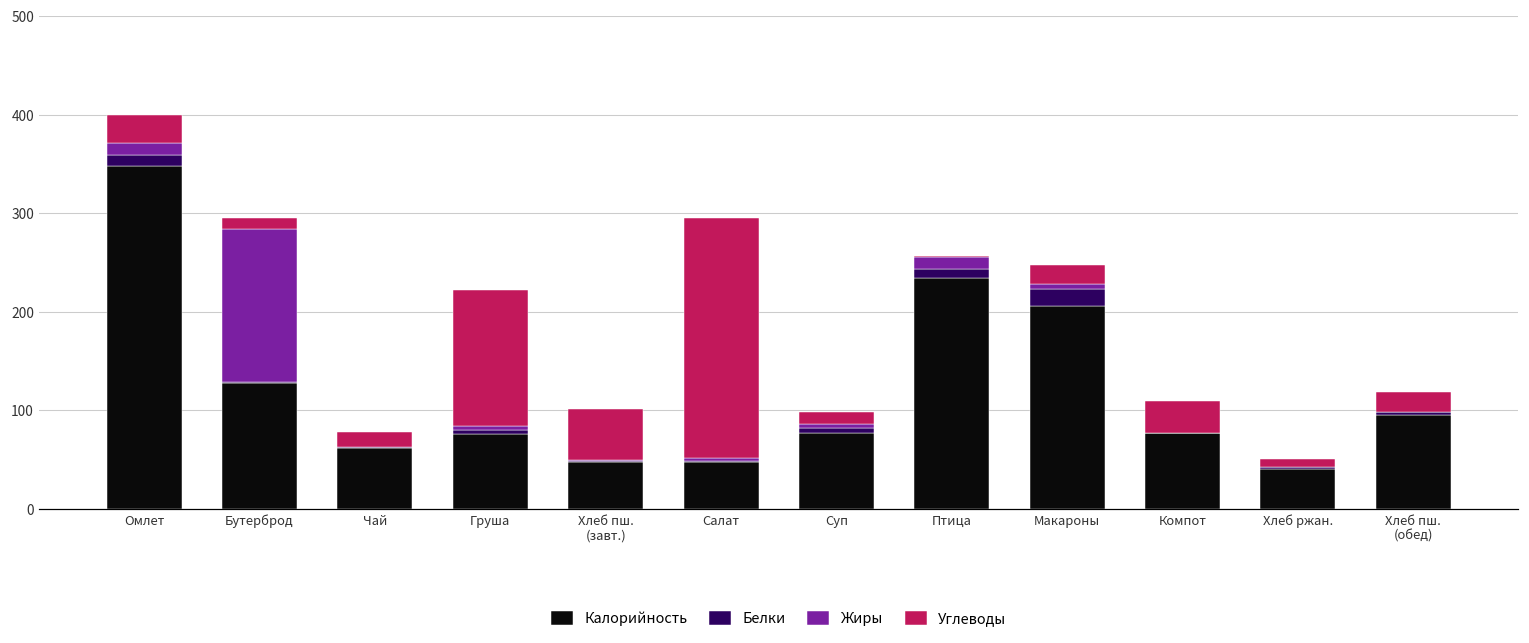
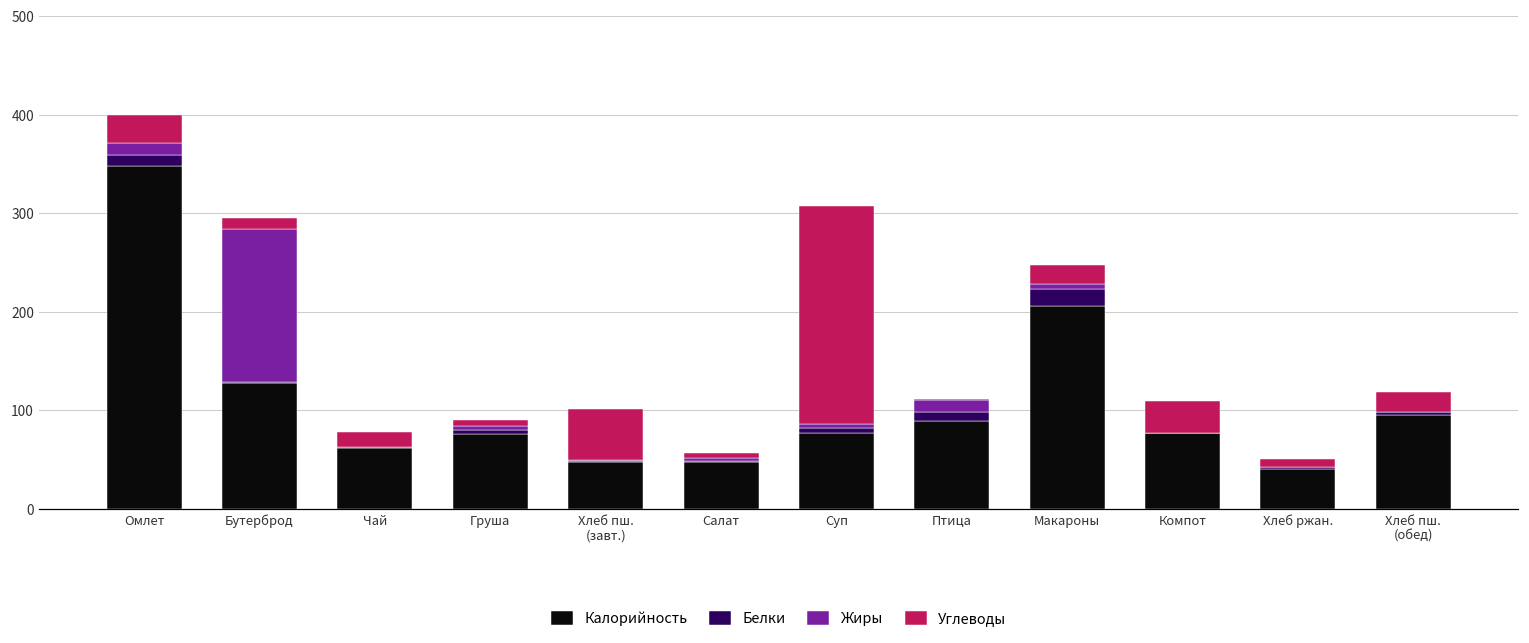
Углеводы, Груша: 140 -> 10
Углеводы, Салат: 240 -> 10
Углеводы, Суп: 10 -> 220
Калорийность, Птица: 230 -> 90
